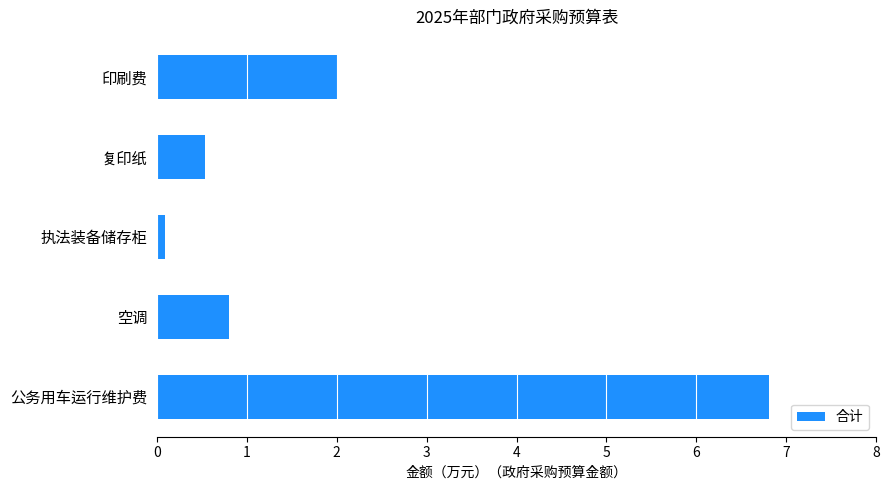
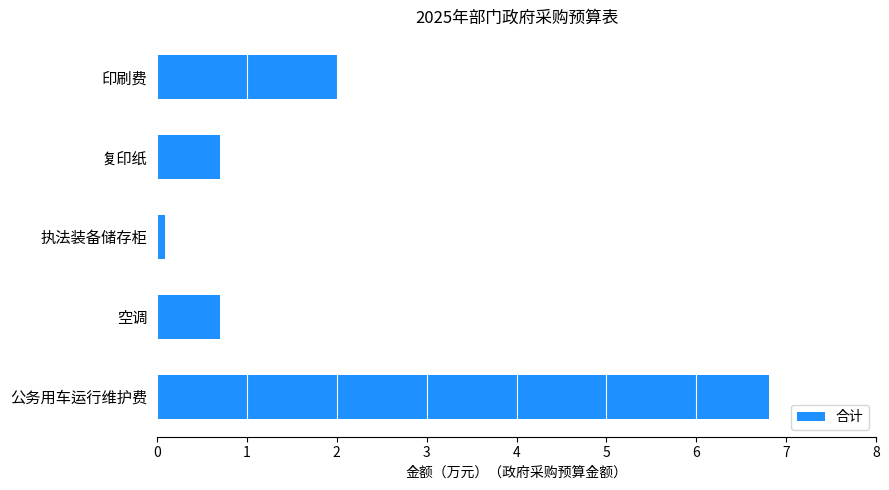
复印纸: 0.5 -> 0.7
空调: 0.8 -> 0.7
